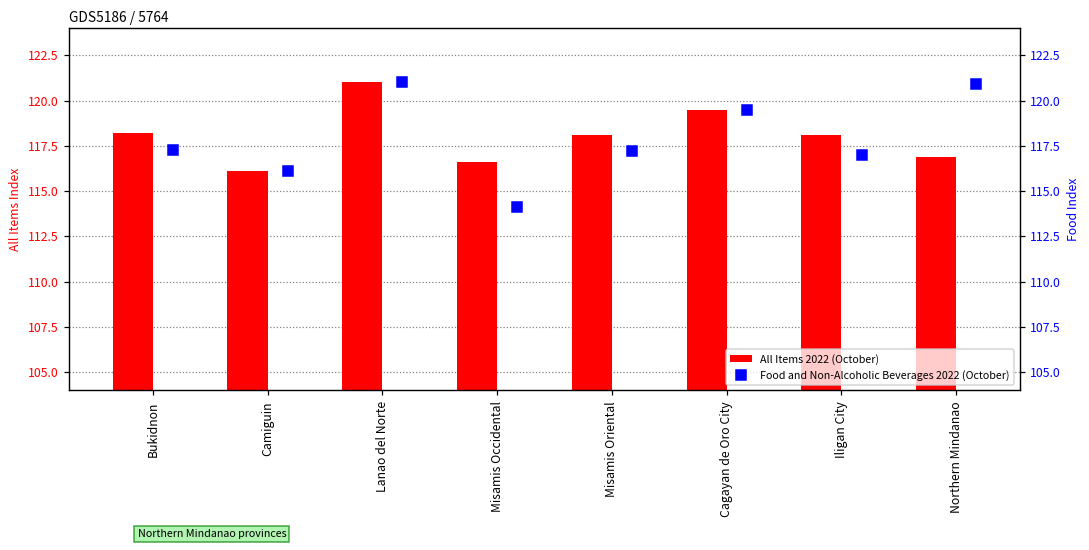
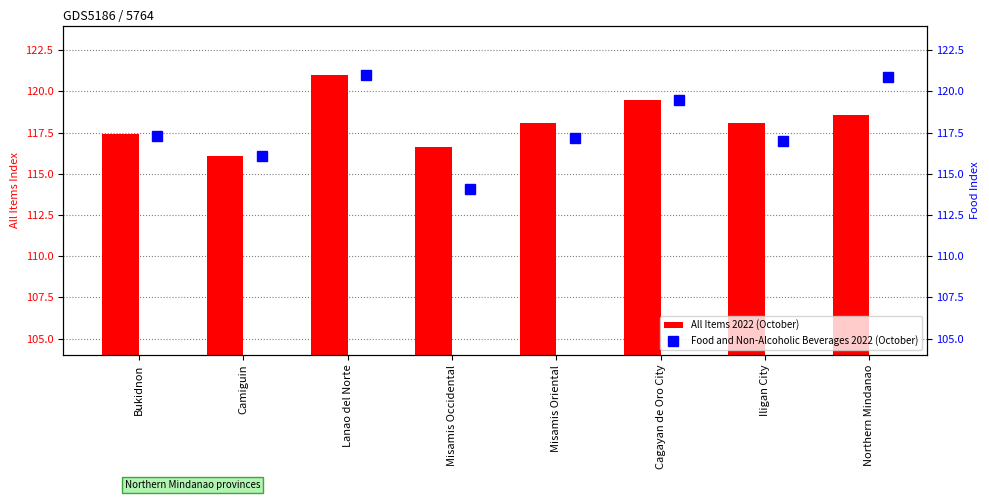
All Items 2022 (October), Bukidnon: 118.2 -> 117.4
All Items 2022 (October), Northern Mindanao: 116.9 -> 118.6
